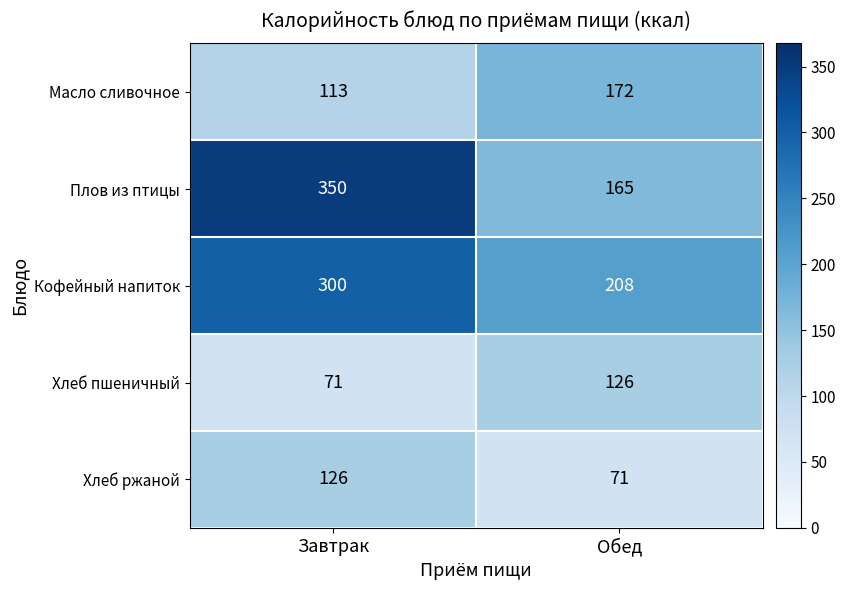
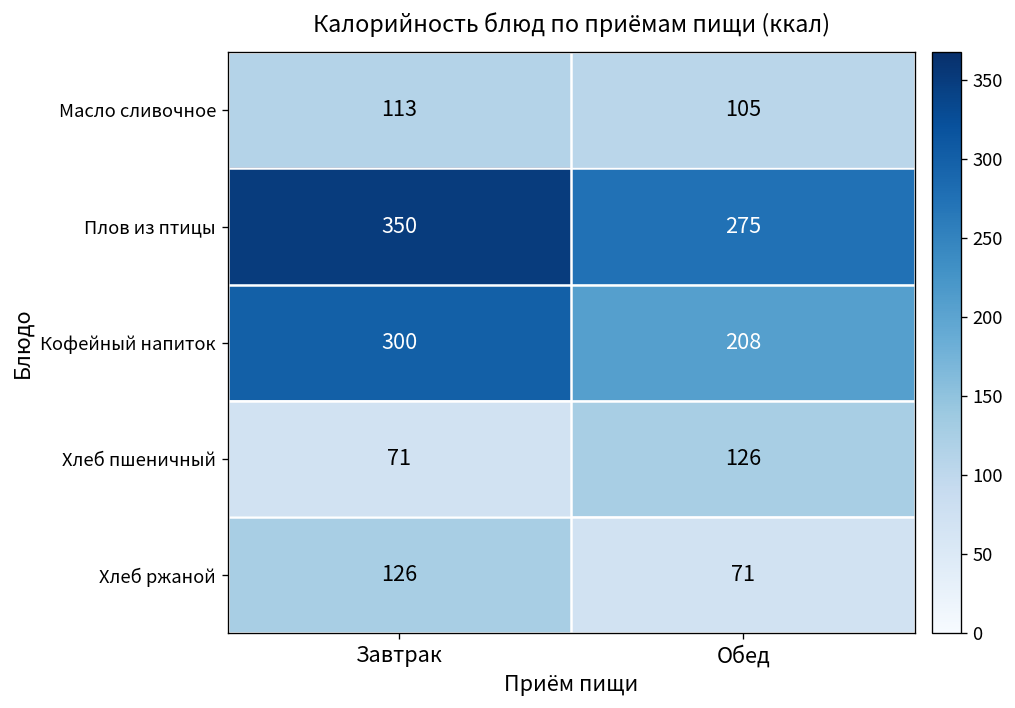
Масло сливочное, Обед: 172 -> 105
Плов из птицы, Обед: 165 -> 275
